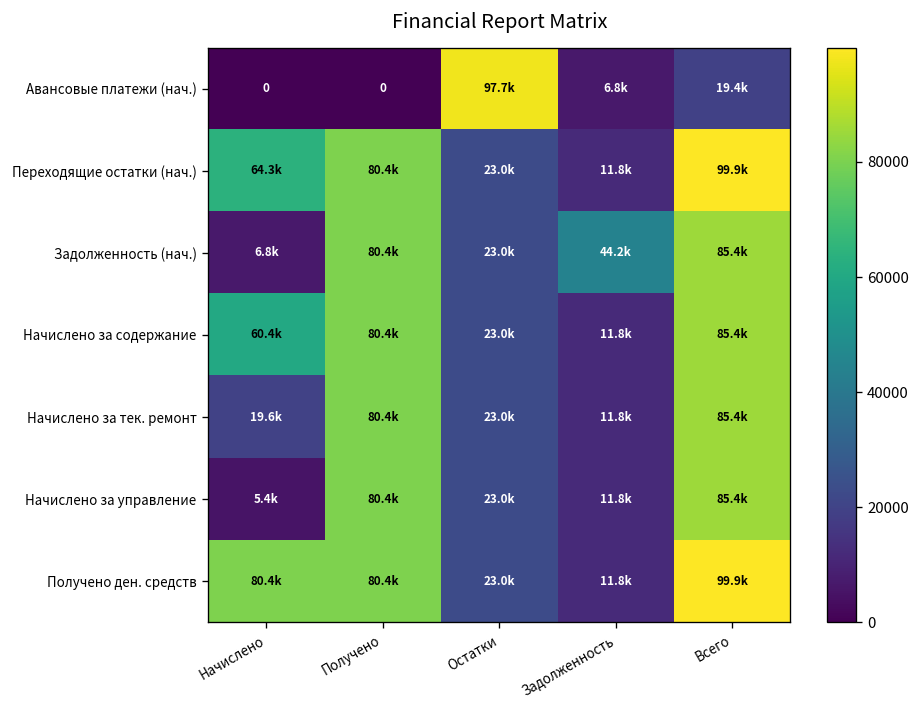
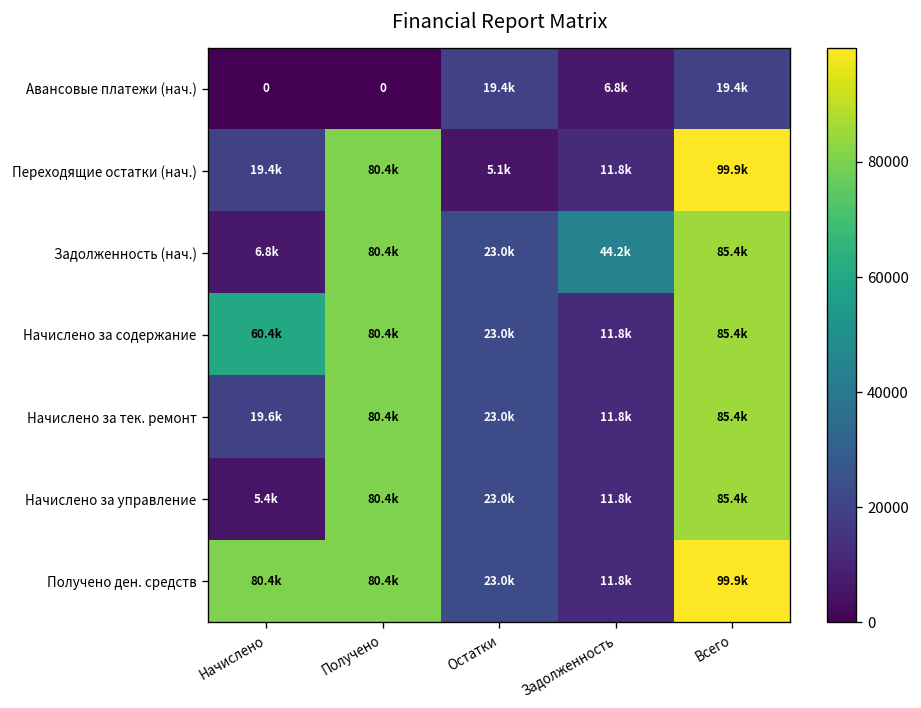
Авансовые платежи (нач.), Остатки: 97.7k -> 19.4k
Переходящие остатки (нач.), Начислено: 64.3k -> 19.4k
Переходящие остатки (нач.), Остатки: 23.0k -> 5.1k
